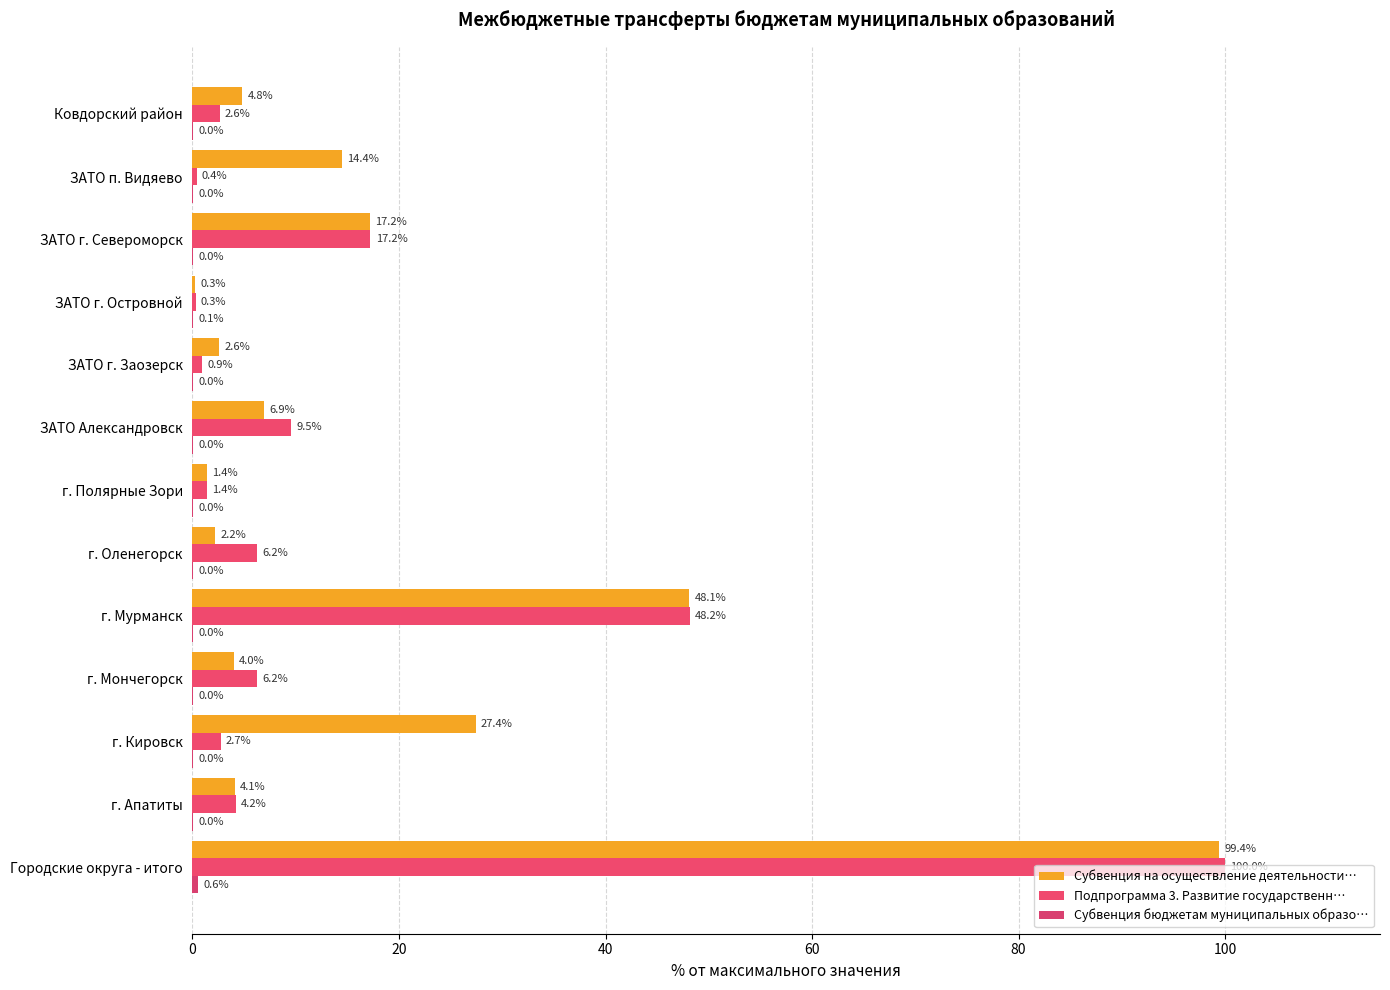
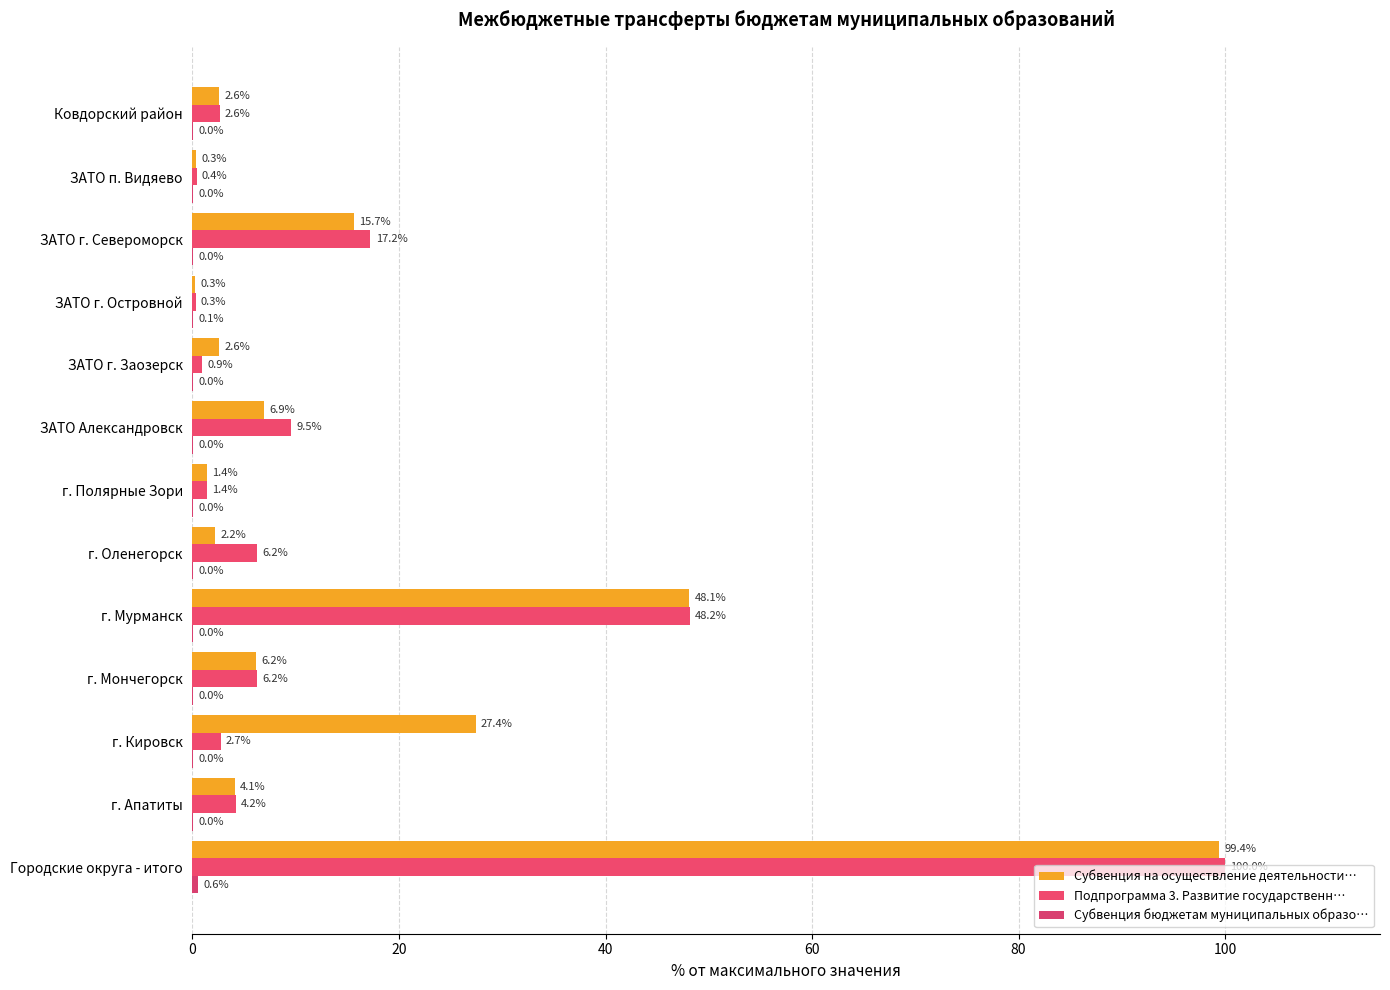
Субвенция на осуществление деятельности…, Ковдорский район: 4.8% -> 2.6%
Субвенция на осуществление деятельности…, ЗАТО п. Видяево: 14.4% -> 0.3%
Субвенция на осуществление деятельности…, ЗАТО г. Североморск: 17.2% -> 15.7%
Субвенция на осуществление деятельности…, г. Мончегорск: 4.0% -> 6.2%
